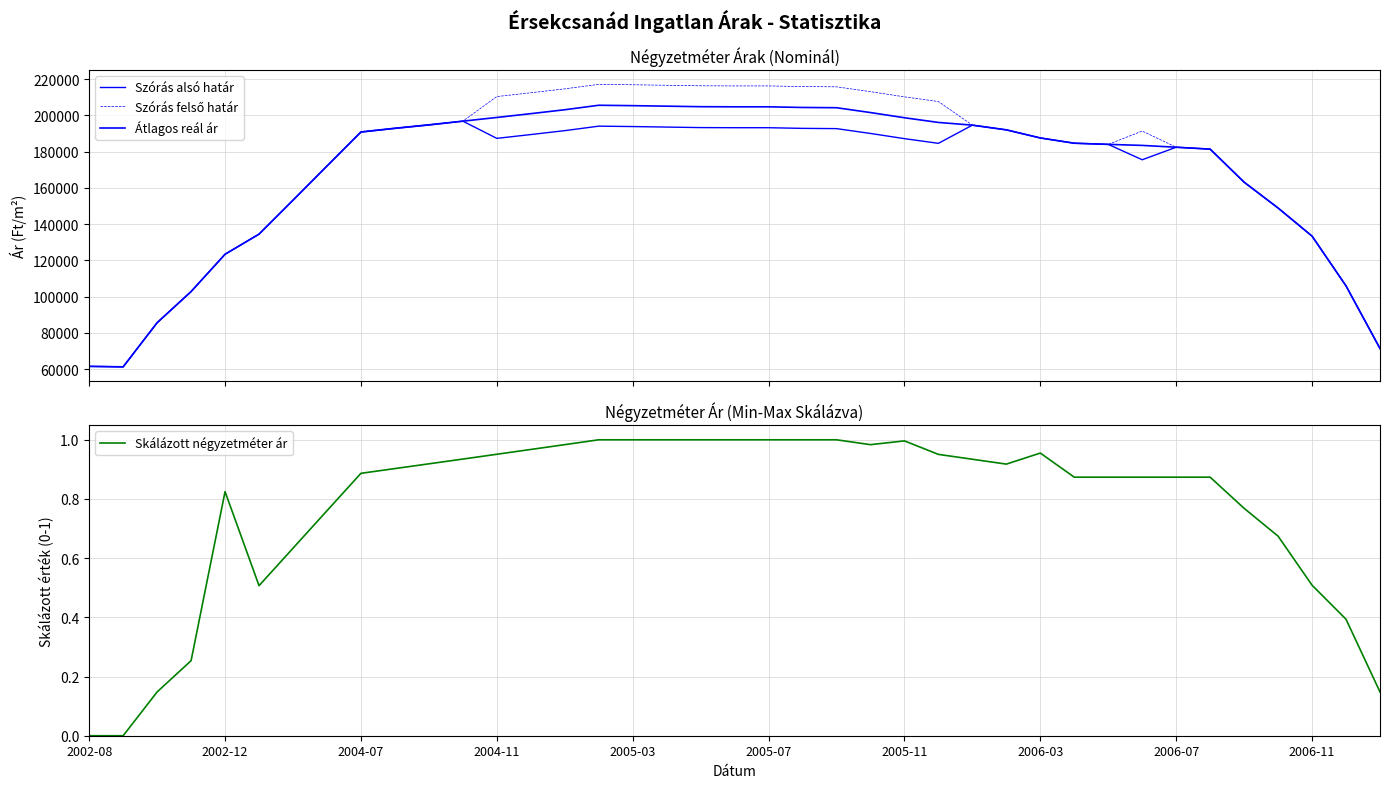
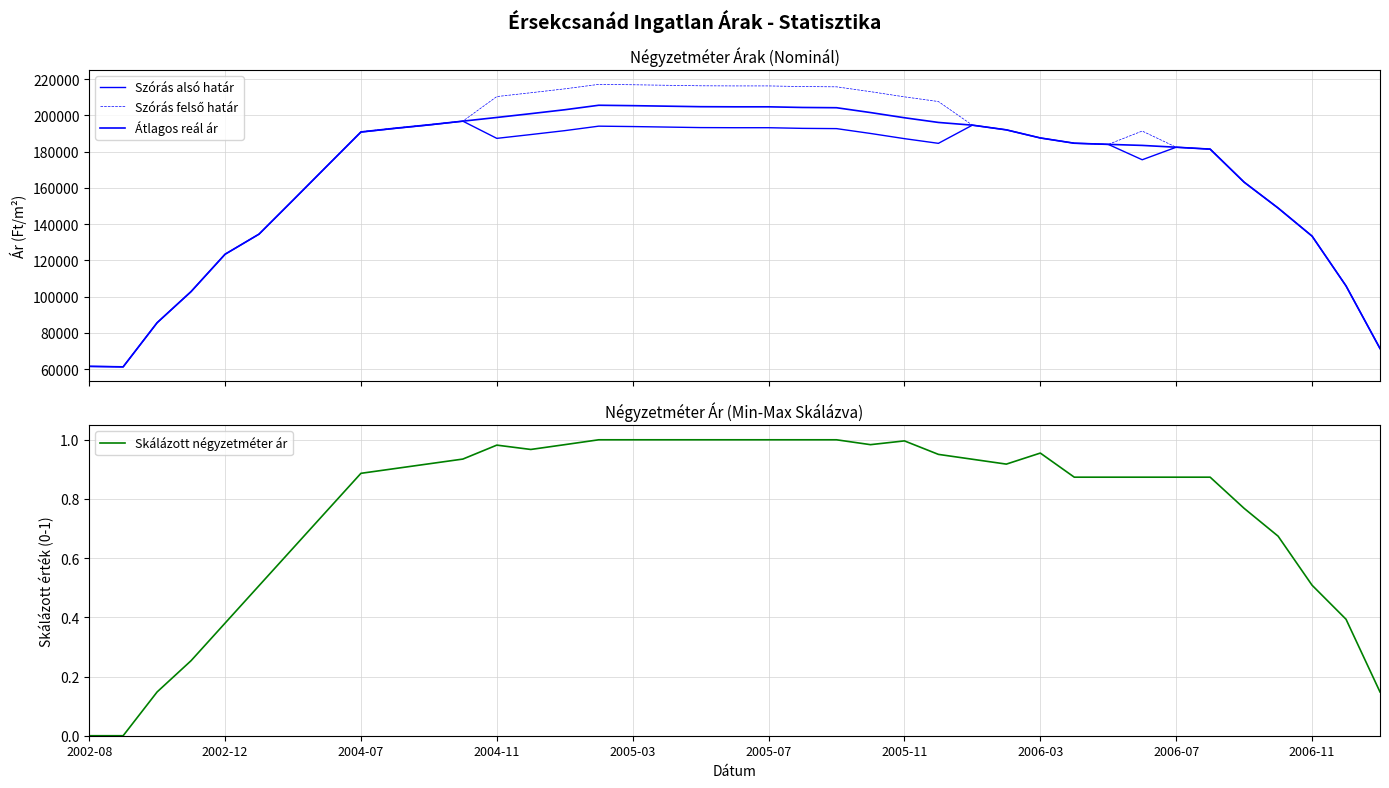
Négyzetméter Ár (Min-Max Skálázva), 2002-12: 0.82 -> 0.38
Négyzetméter Ár (Min-Max Skálázva), 2004-11: 0.95 -> 0.98
